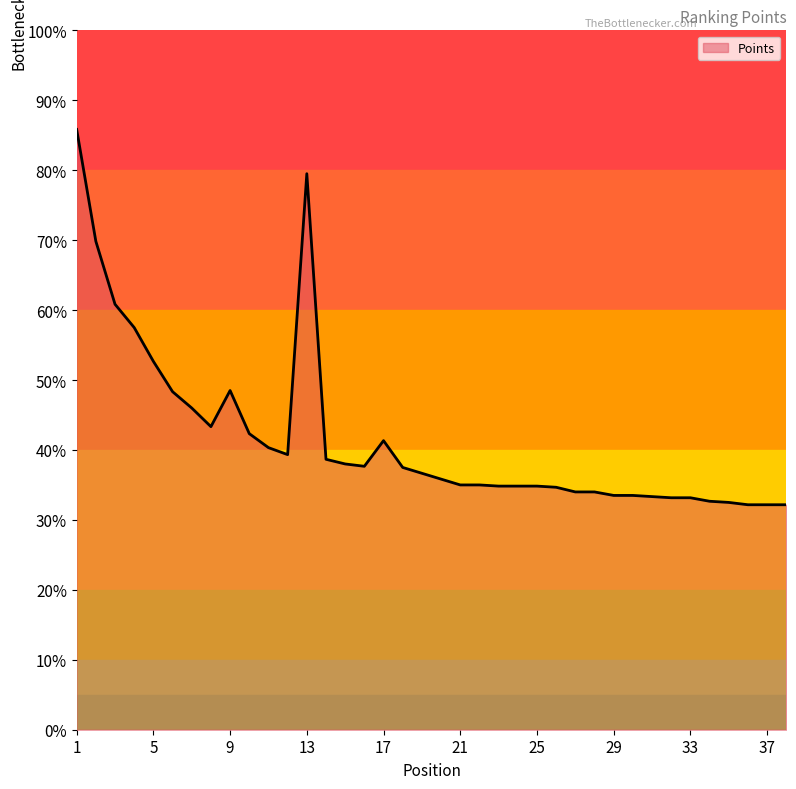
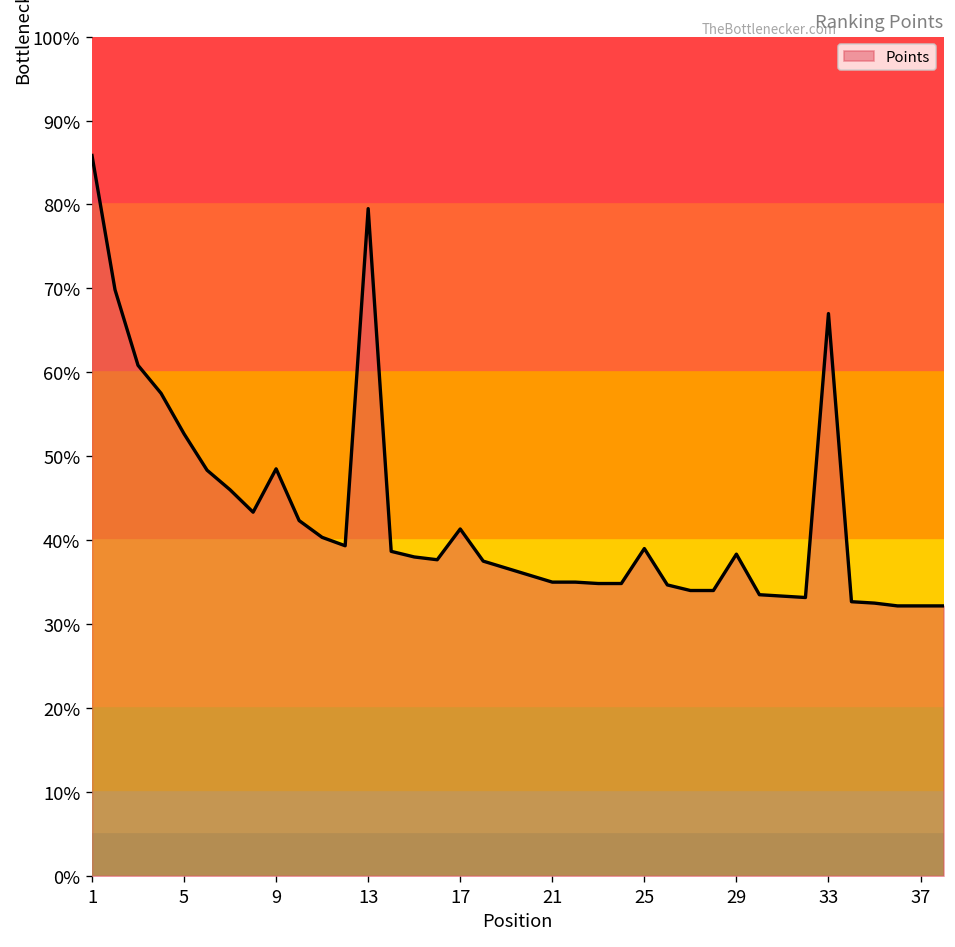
25: 35% -> 39%
29: 34% -> 38%
33: 33% -> 67%
